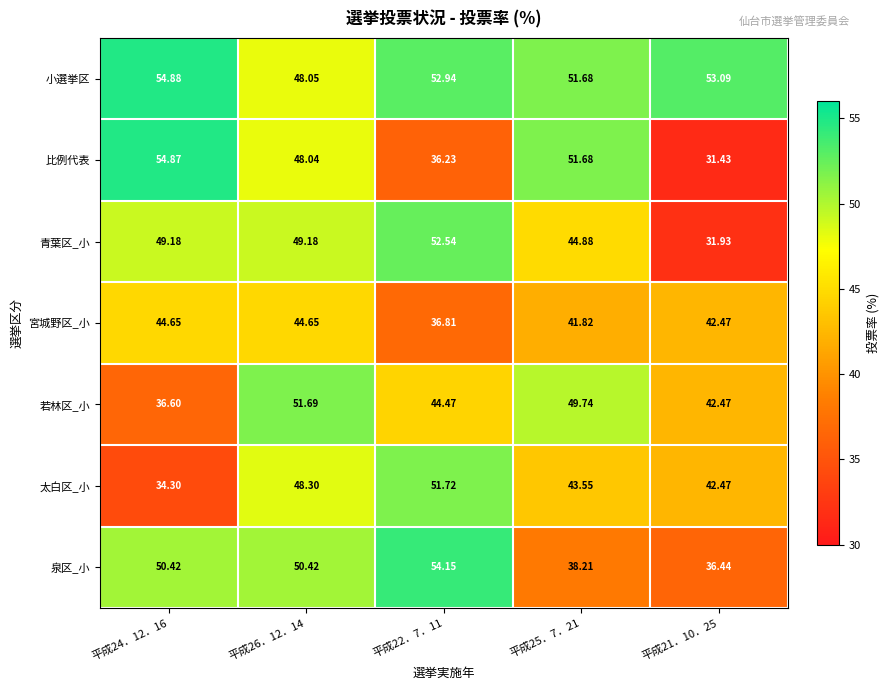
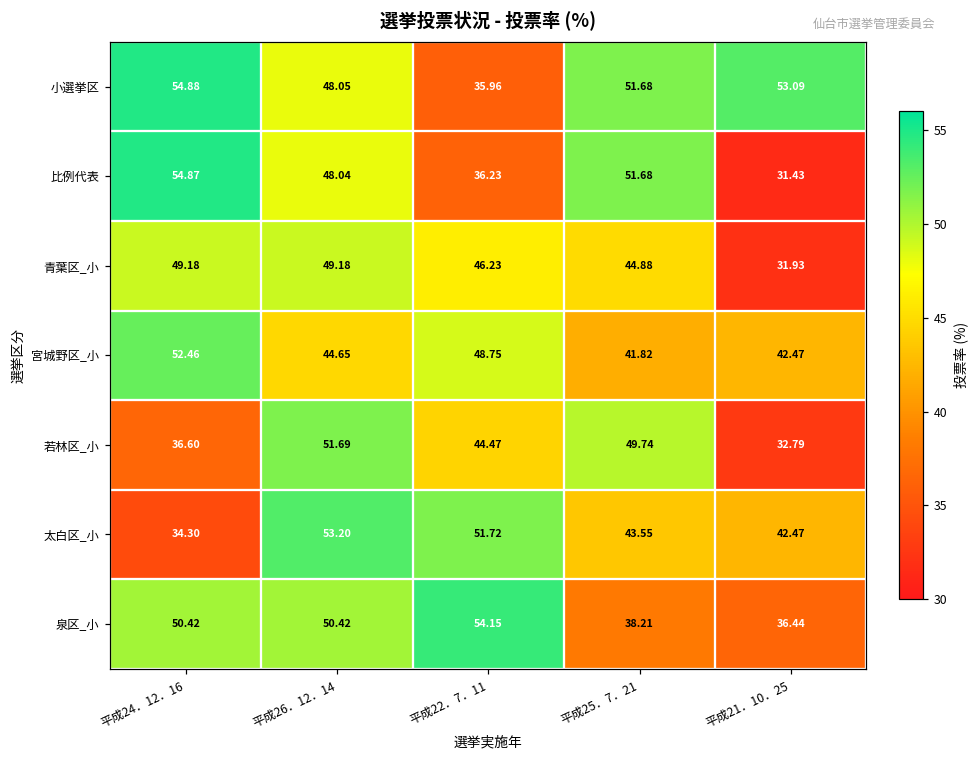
小選挙区, 平成22．7．11: 52.94 -> 35.96
青葉区_小, 平成22．7．11: 52.54 -> 46.23
宮城野区_小, 平成24．12．16: 44.65 -> 52.46
宮城野区_小, 平成22．7．11: 36.81 -> 48.75
若林区_小, 平成21．10．25: 42.47 -> 32.79
太白区_小, 平成26．12．14: 48.30 -> 53.20
